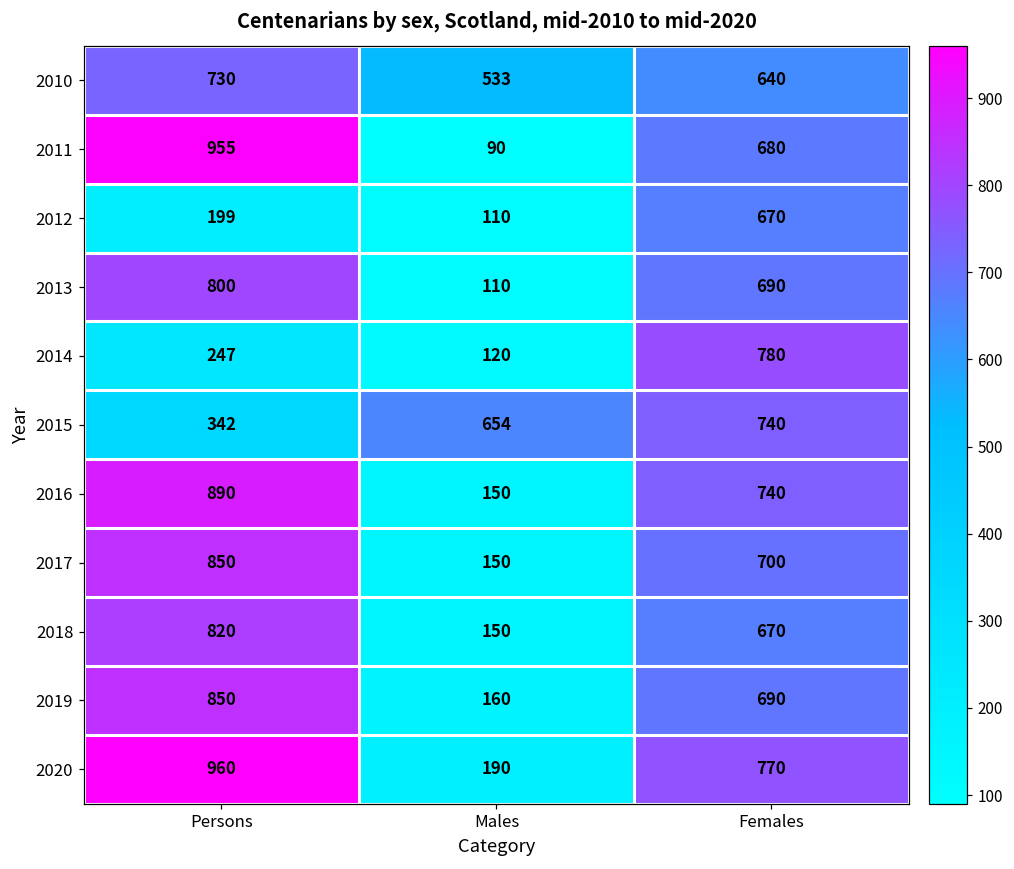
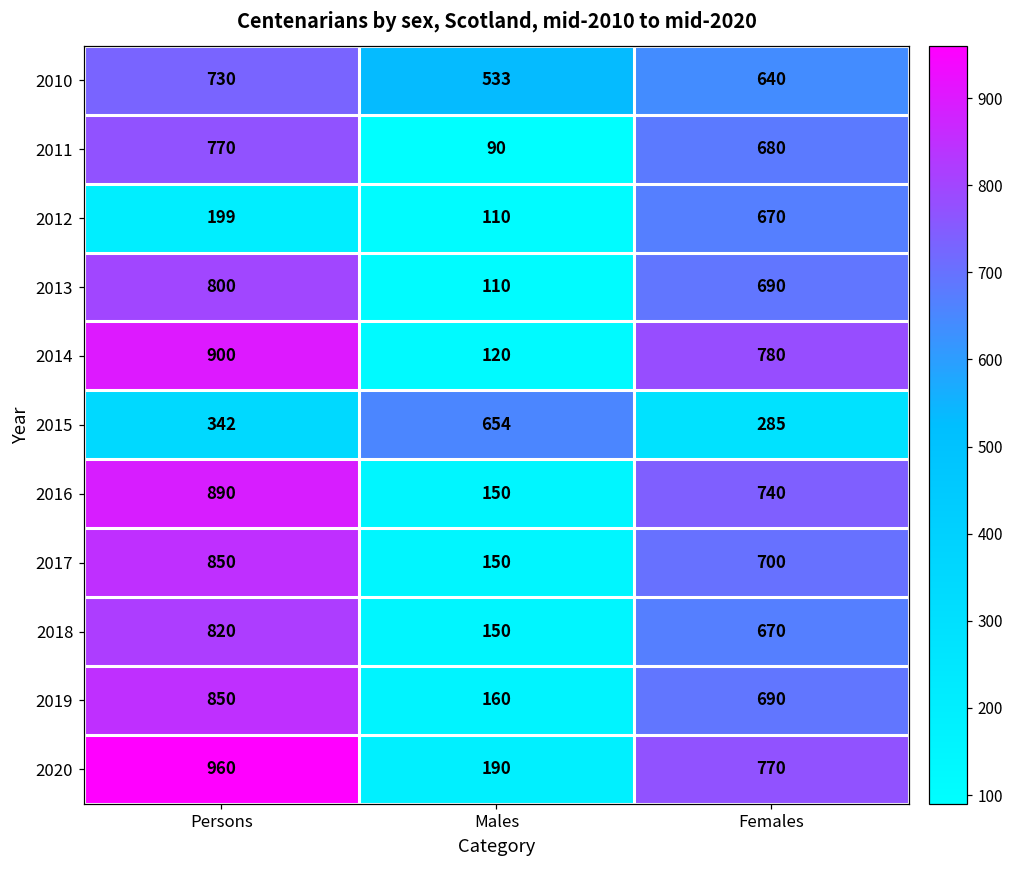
2011, Persons: 955 -> 770
2014, Persons: 247 -> 900
2015, Females: 740 -> 285
